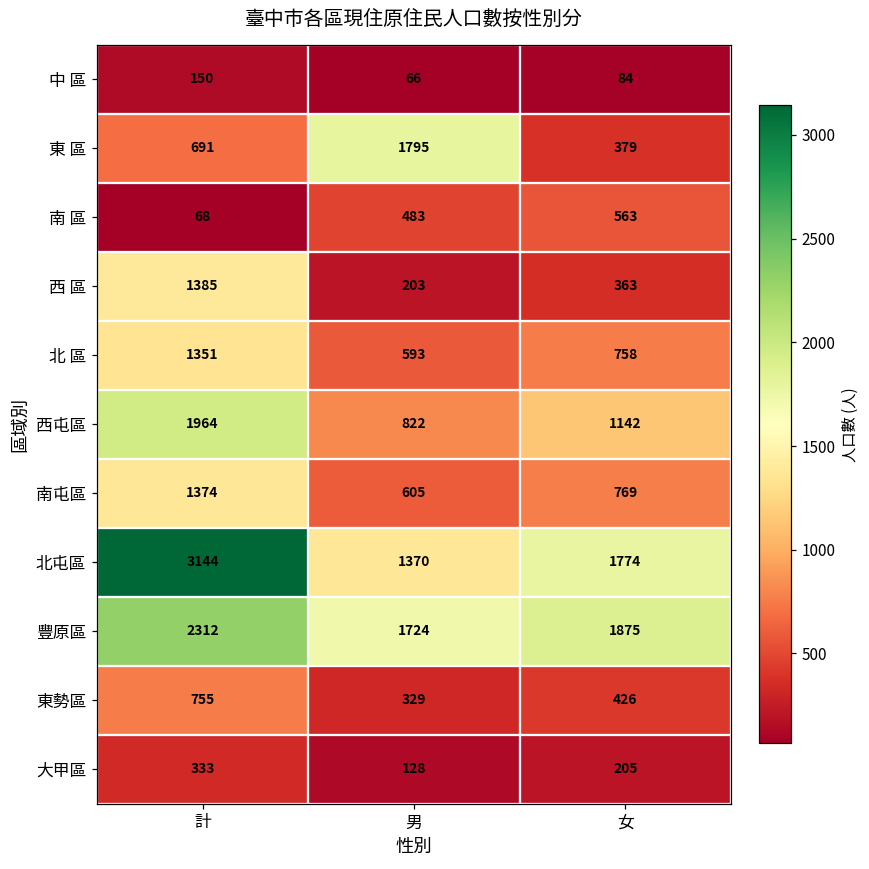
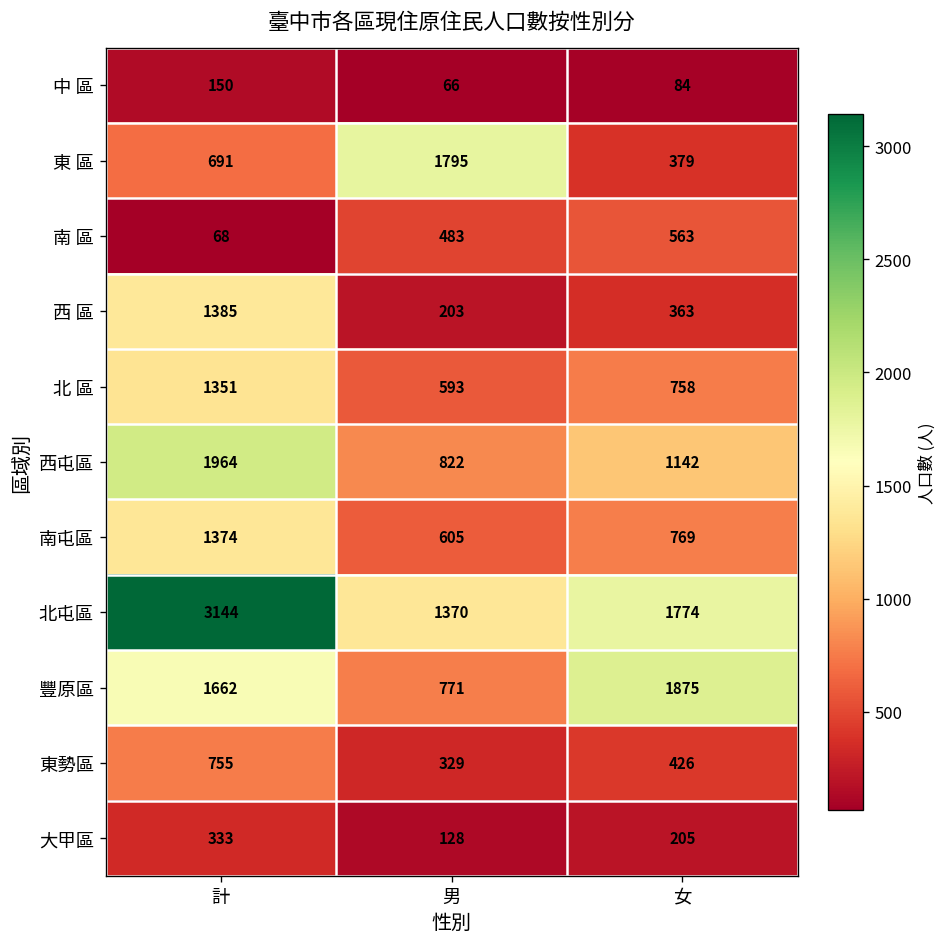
豐原區, 計: 2312 -> 1662
豐原區, 男: 1724 -> 771
